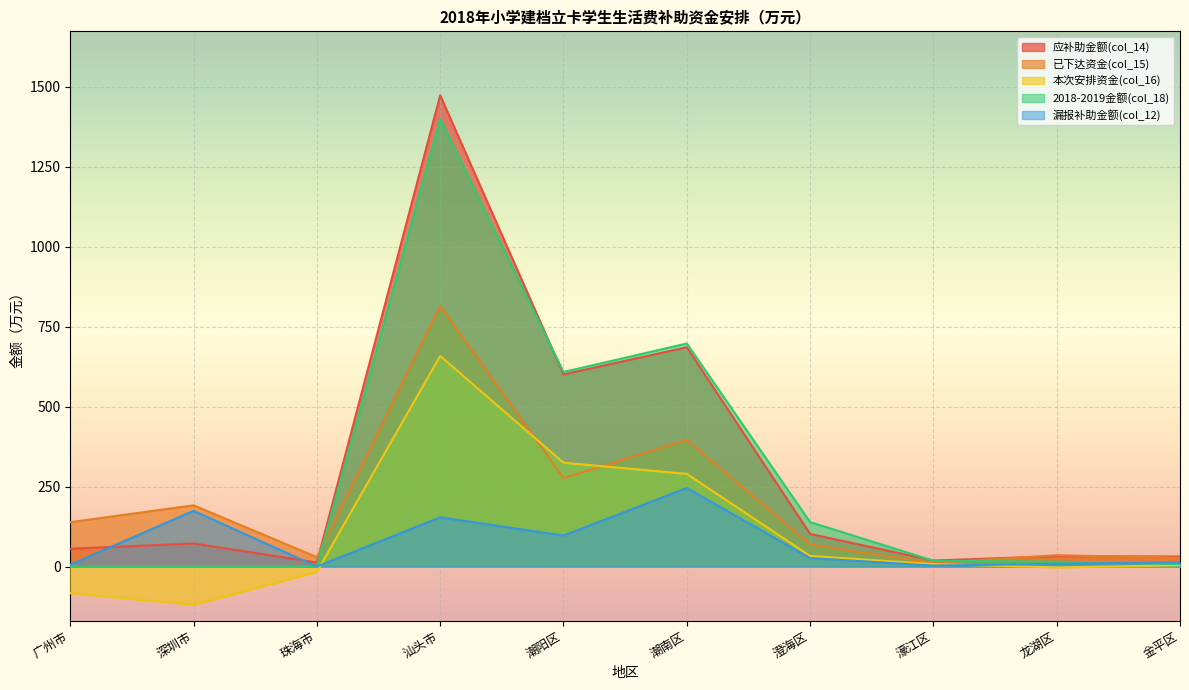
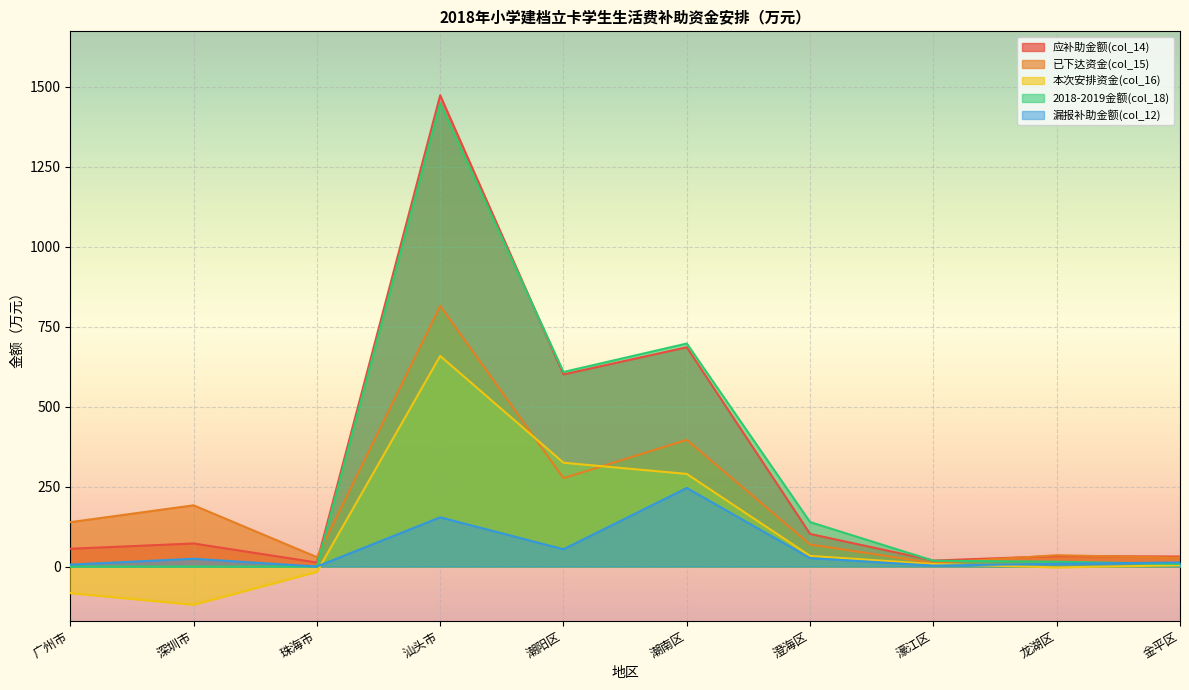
漏报补助金额(col_12), 深圳市: 170 -> 20
2018-2019金额(col_18), 汕头市: 1400 -> 1450
漏报补助金额(col_12), 潮阳区: 100 -> 50
